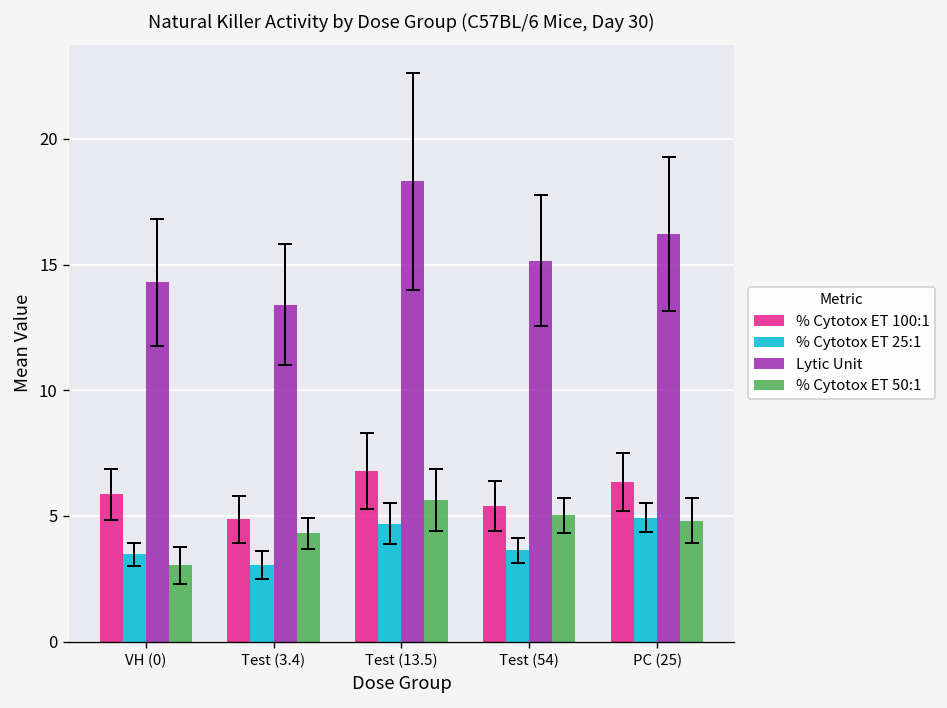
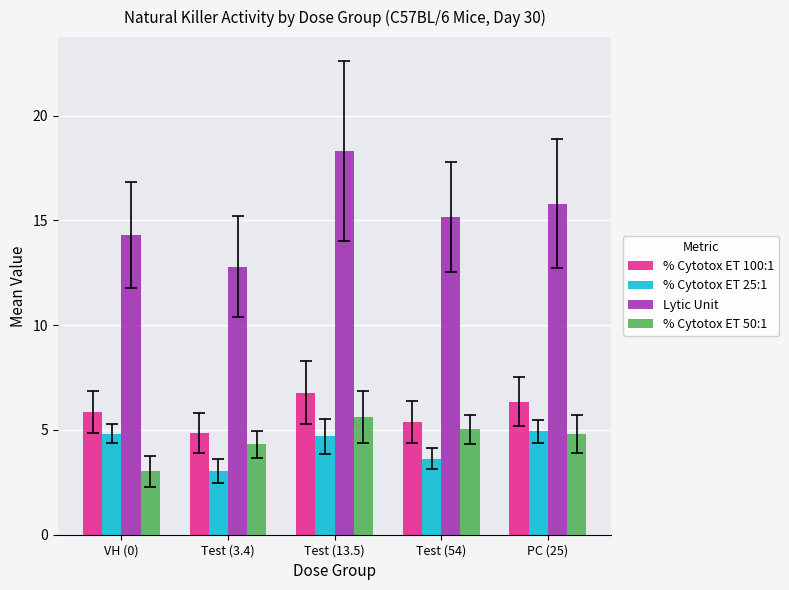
% Cytotox ET 25:1, VH (0): 3.5 -> 4.8
Lytic Unit, Test (3.4): 13.4 -> 12.8
Lytic Unit, PC (25): 16.2 -> 15.8
